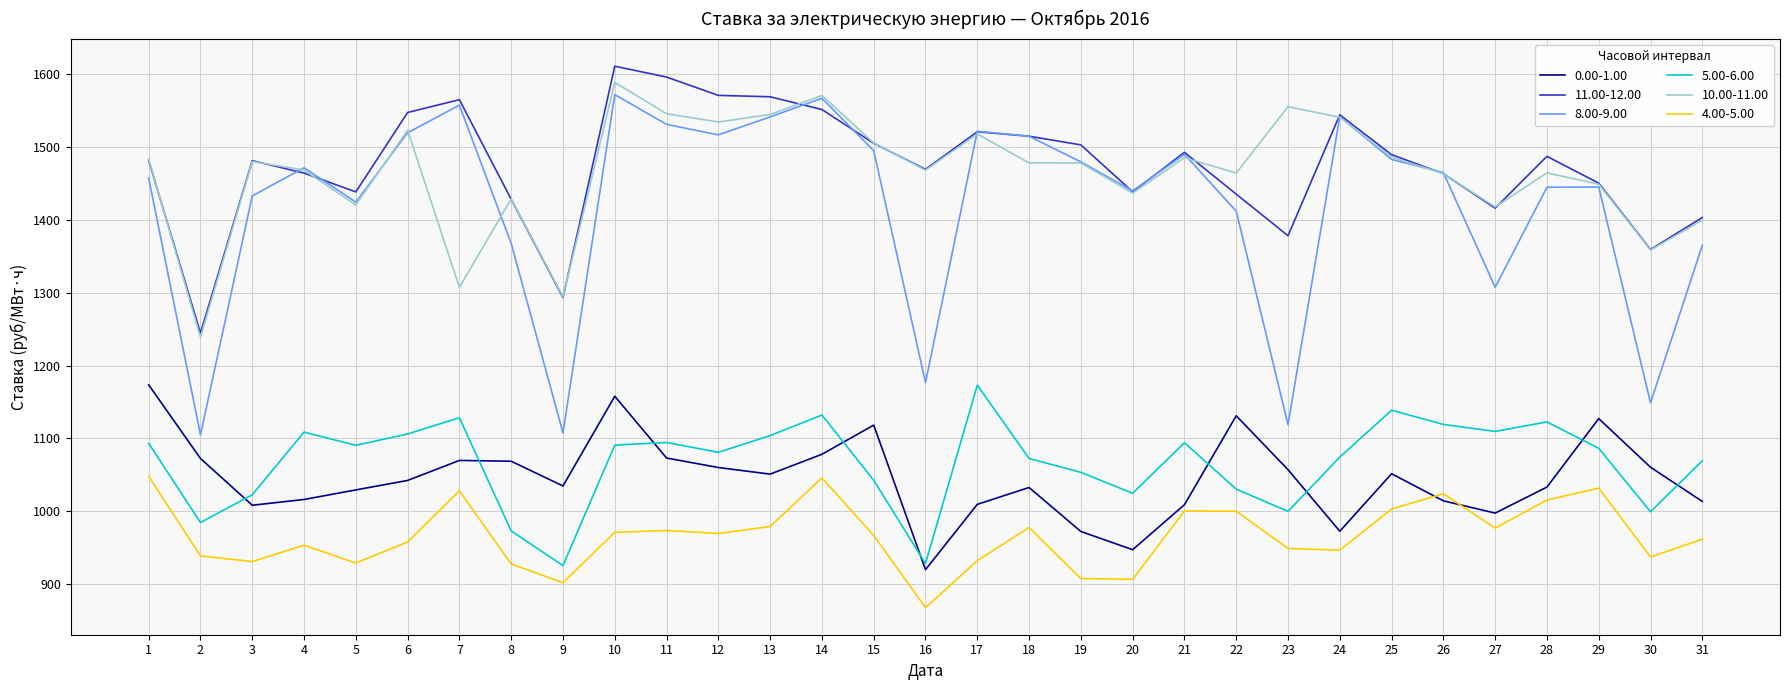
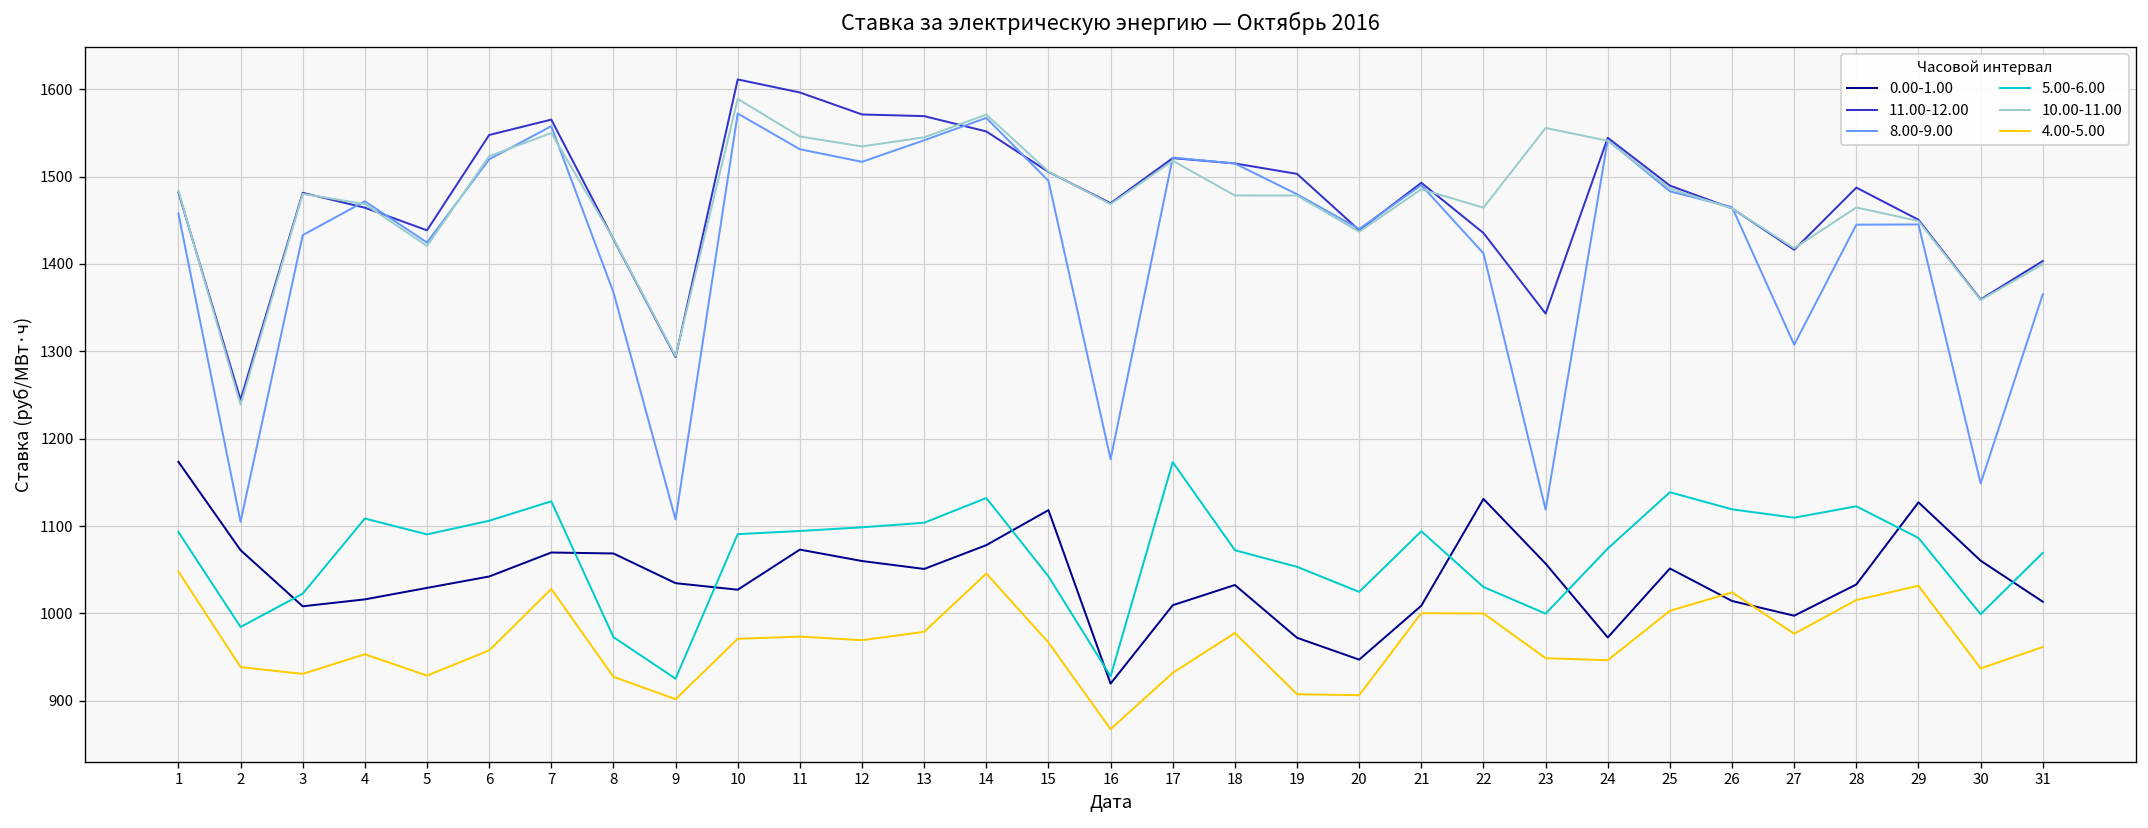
10.00-11.00, 7: 1310 -> 1550
0.00-1.00, 10: 1160 -> 1030
5.00-6.00, 12: 1080 -> 1100
11.00-12.00, 23: 1380 -> 1340
